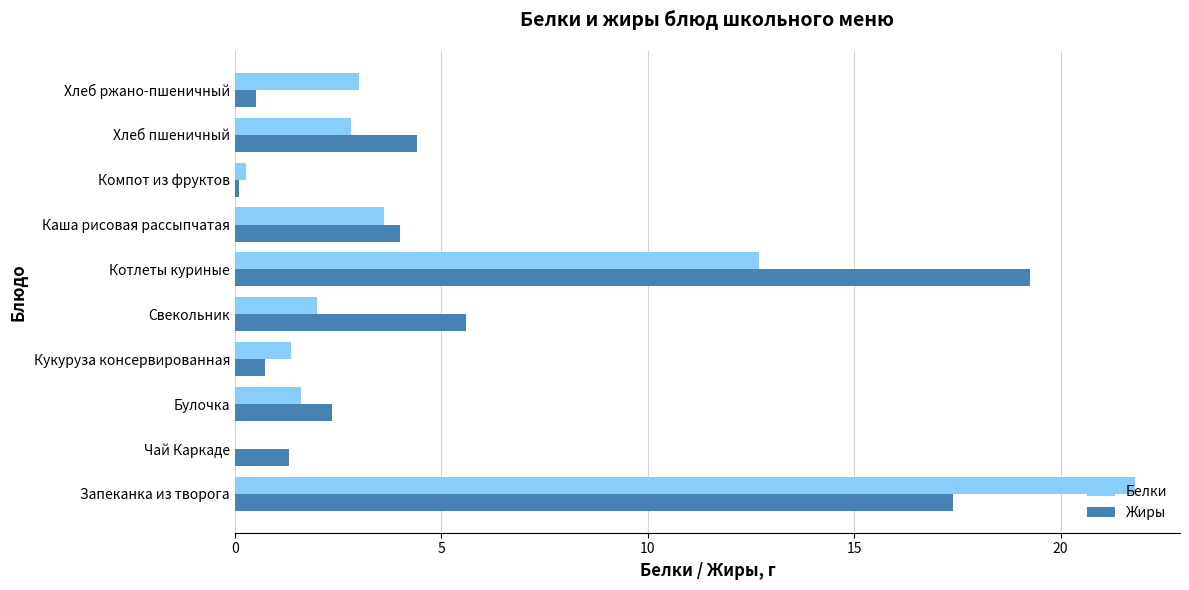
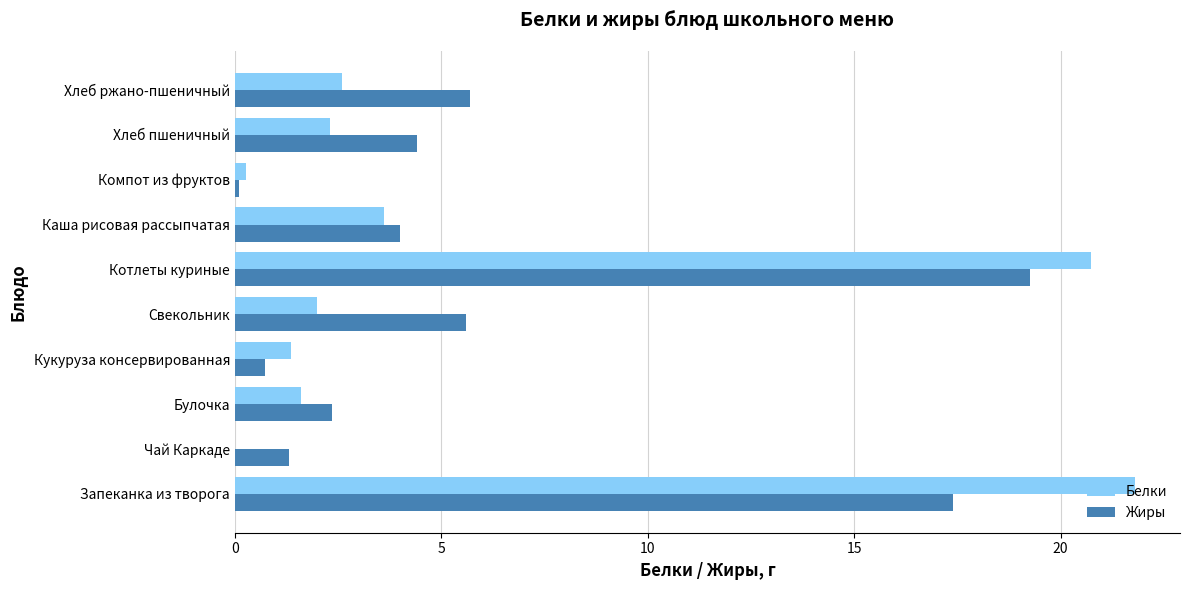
Белки, Хлеб ржано-пшеничный: 3.0 -> 2.6
Жиры, Хлеб ржано-пшеничный: 0.5 -> 5.7
Белки, Хлеб пшеничный: 2.8 -> 2.3
Белки, Котлеты куриные: 12.7 -> 20.7
